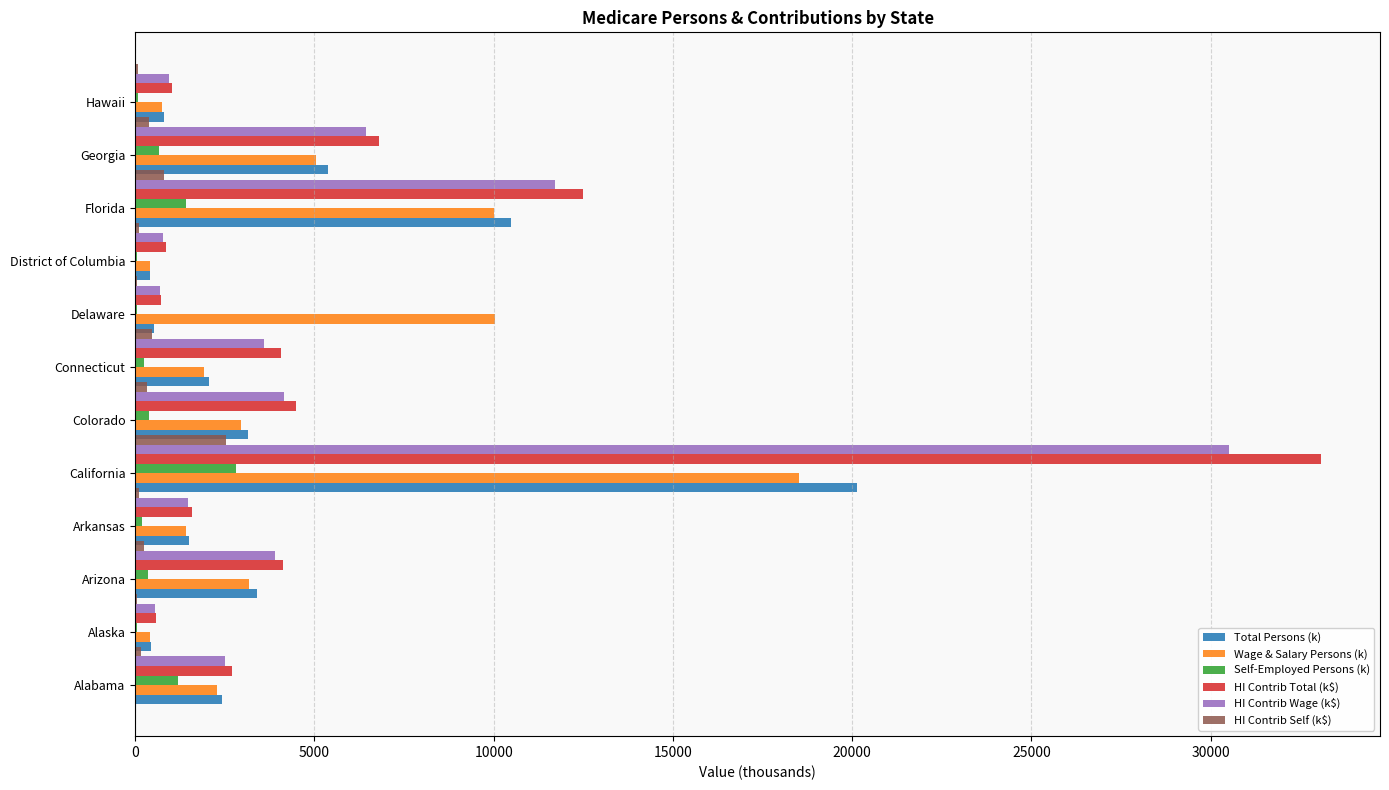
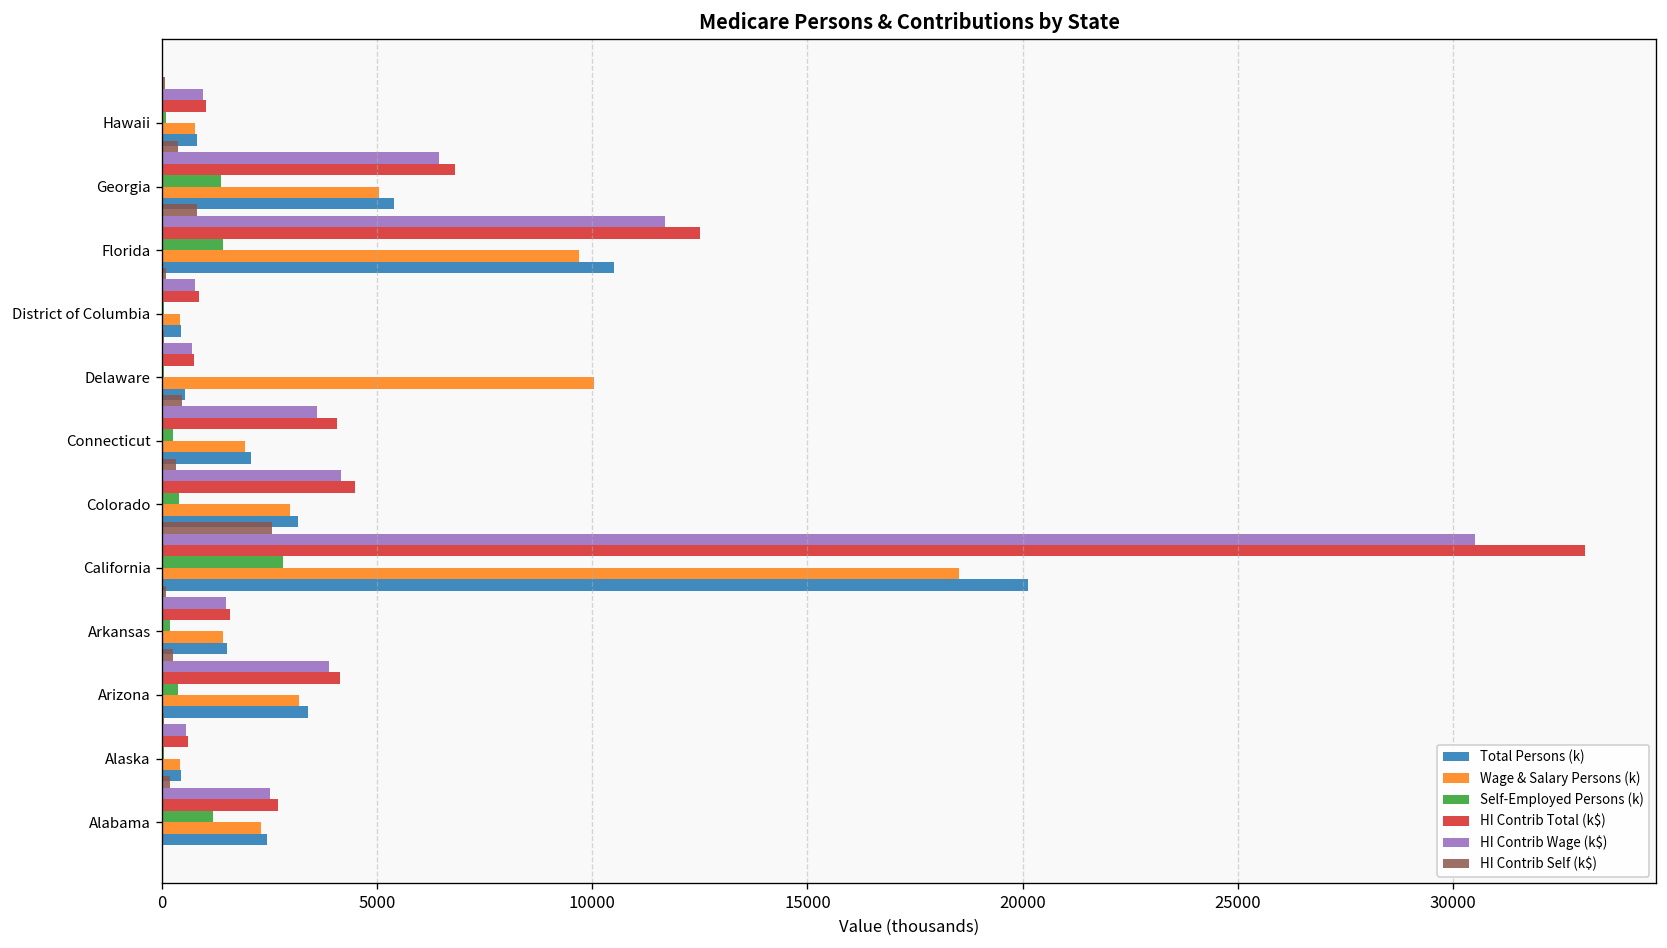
Self-Employed Persons (k), Georgia: 700 -> 1400
Wage & Salary Persons (k), Florida: 10000 -> 9700
